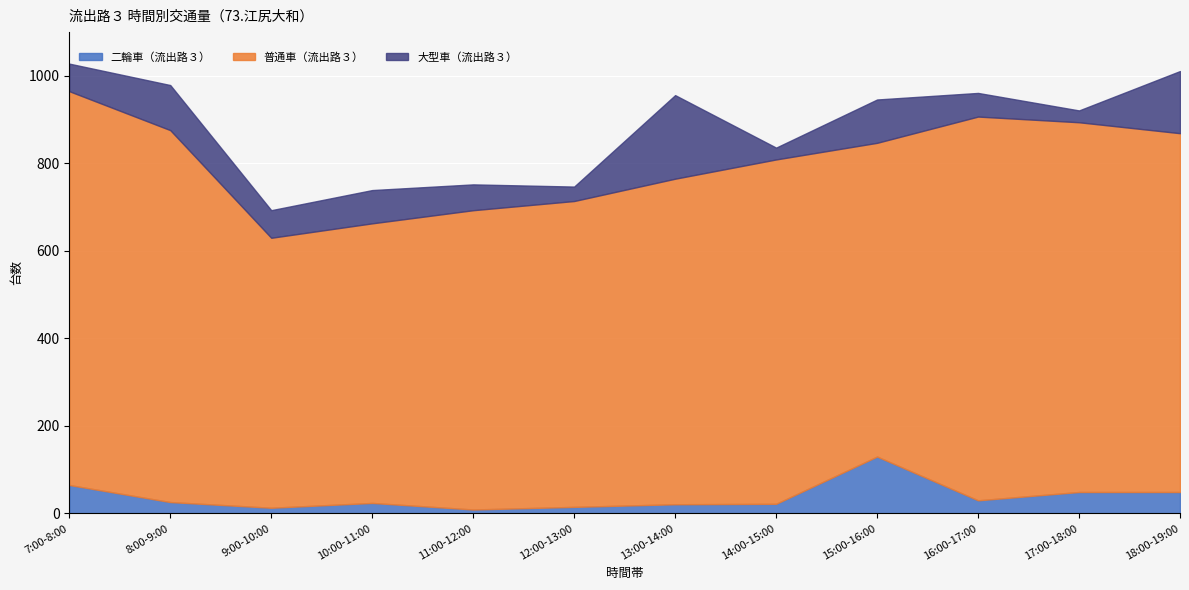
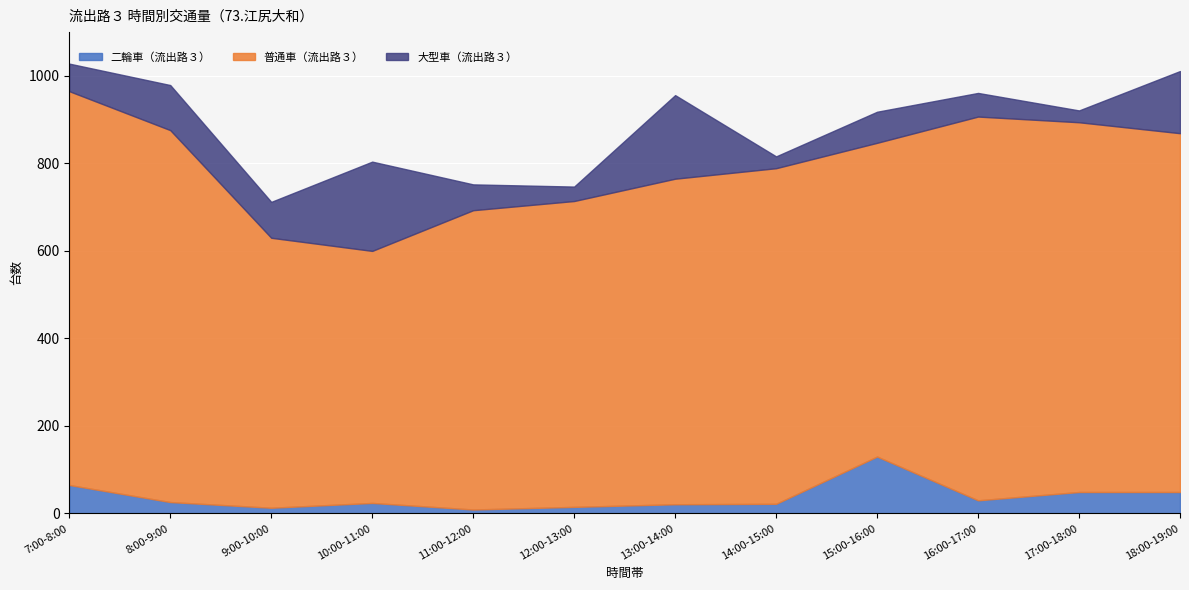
大型車（流出路３）, 9:00-10:00: 60 -> 80
普通車（流出路３）, 10:00-11:00: 640 -> 580
大型車（流出路３）, 10:00-11:00: 80 -> 200
普通車（流出路３）, 14:00-15:00: 790 -> 770
大型車（流出路３）, 15:00-16:00: 100 -> 70
